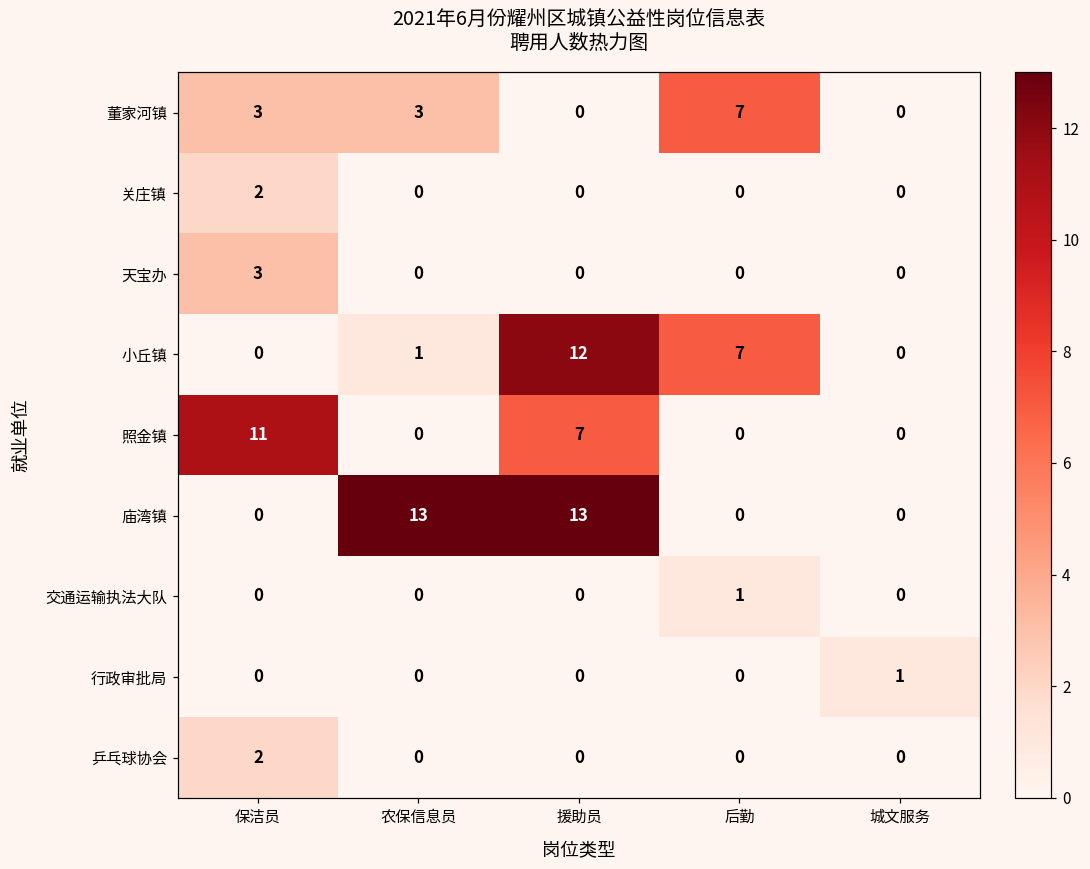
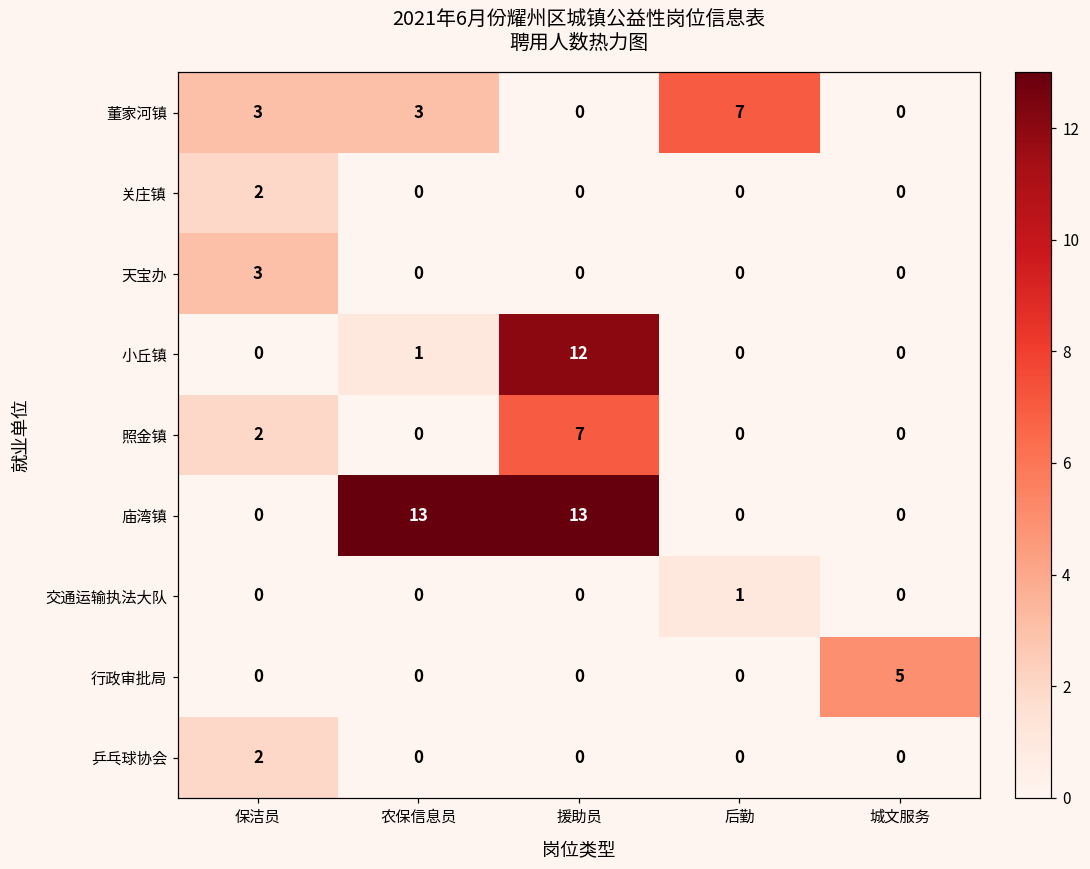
小丘镇, 后勤: 7 -> 0
照金镇, 保洁员: 11 -> 2
行政审批局, 城文服务: 1 -> 5
